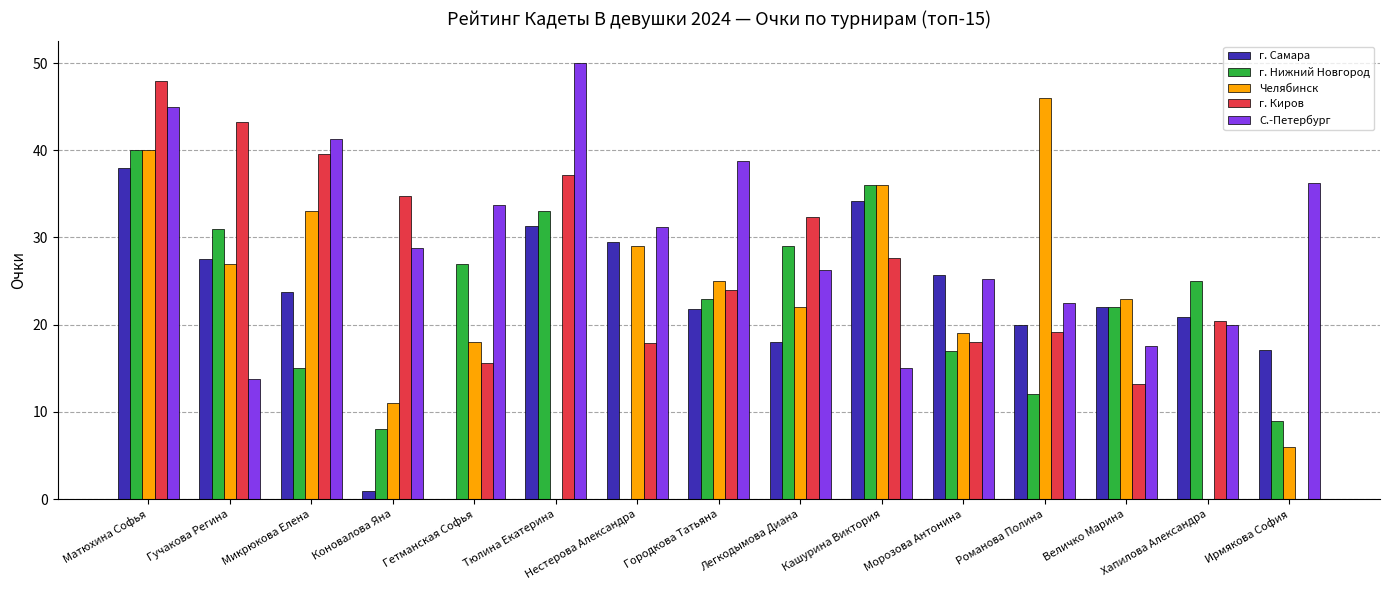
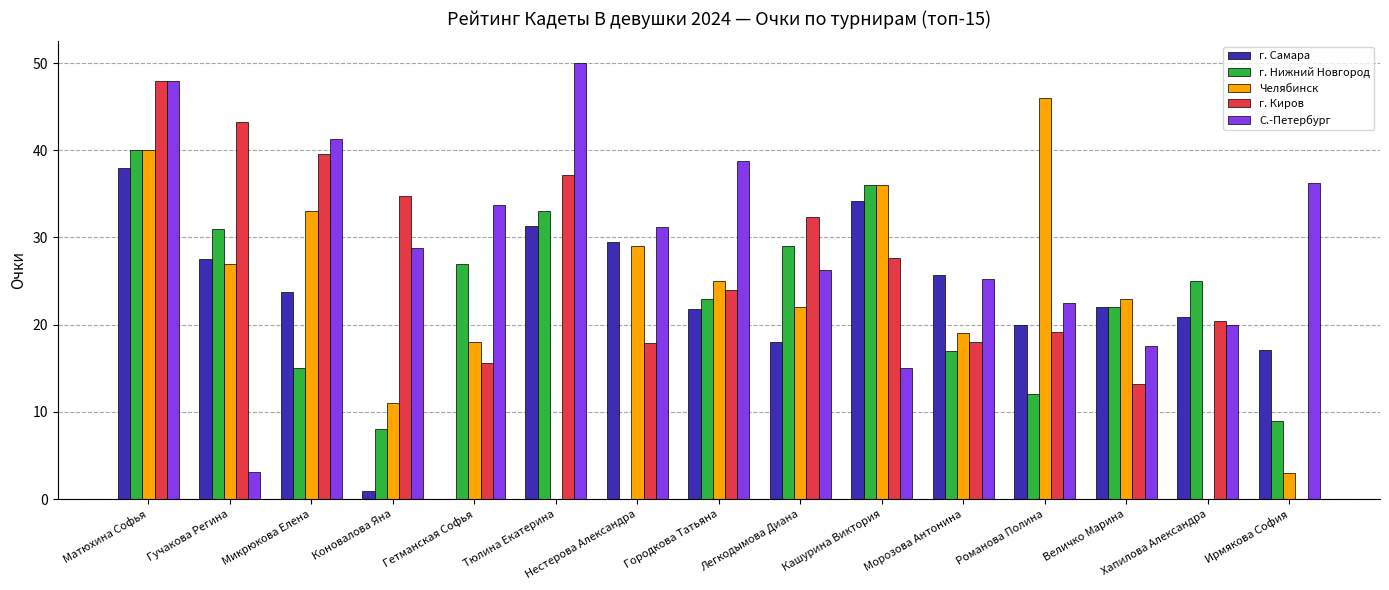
С.-Петербург, Матюхина Софья: 45 -> 48
С.-Петербург, Гучакова Регина: 14 -> 3
Челябинск, Ирмякова София: 6 -> 3
